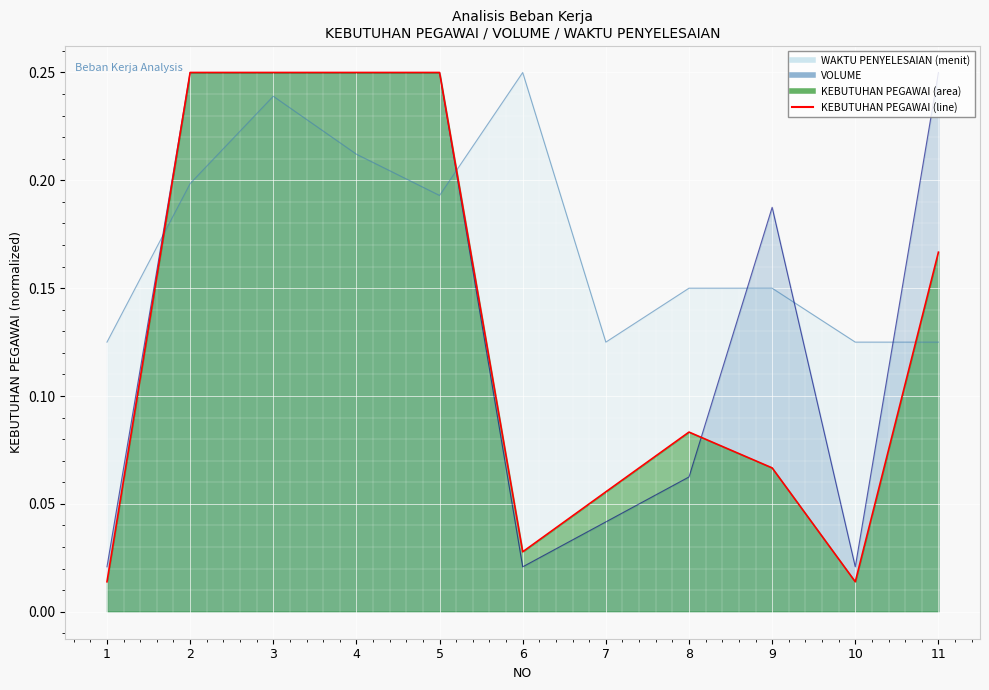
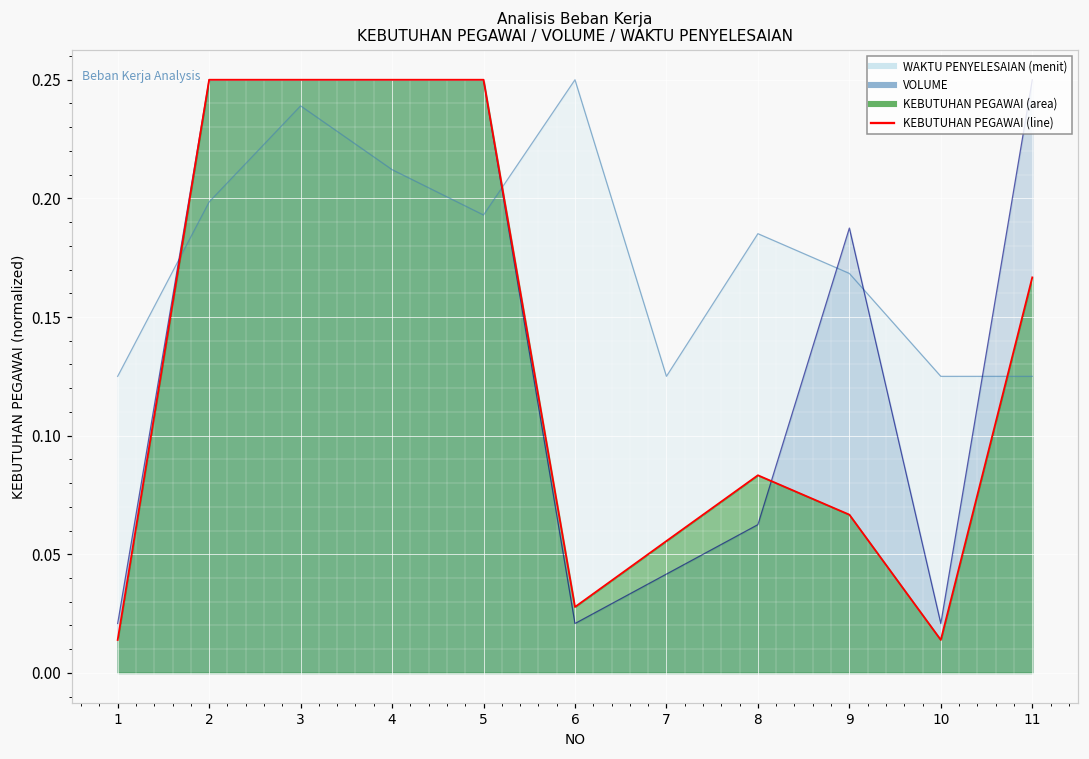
WAKTU PENYELESAIAN (menit), 8: 0.150 -> 0.185
WAKTU PENYELESAIAN (menit), 9: 0.150 -> 0.168
